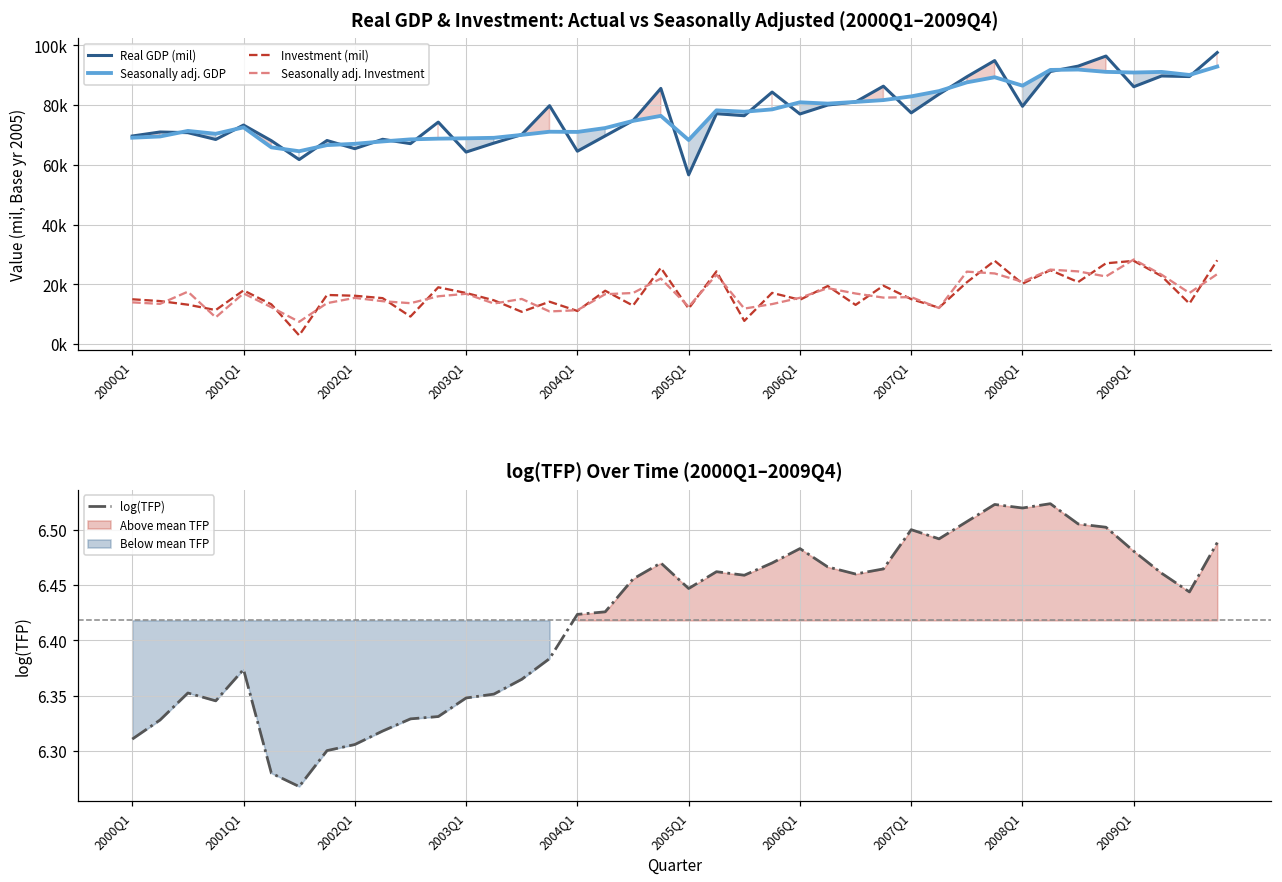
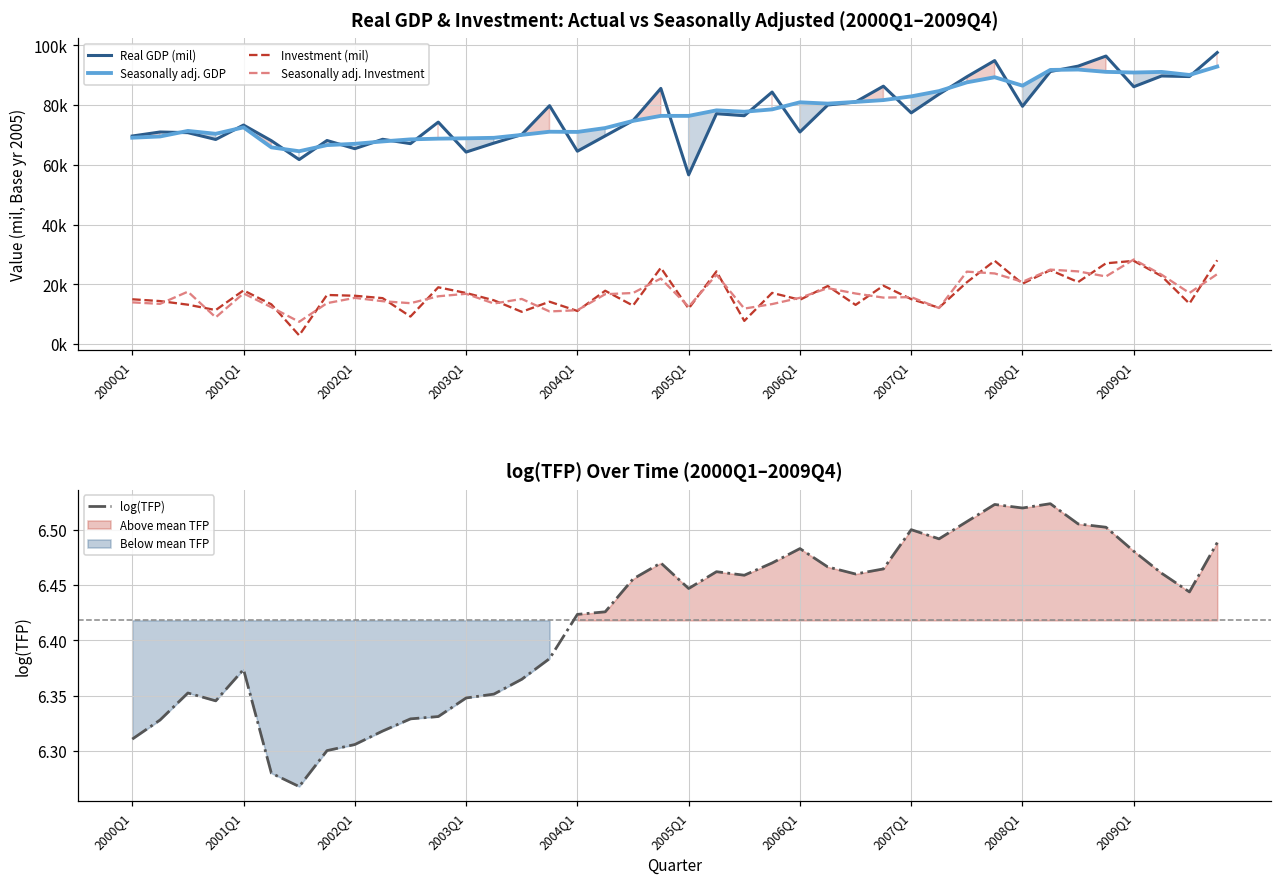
Real GDP & Investment: Actual vs Seasonally Adjusted (2000Q1–2009Q4), Seasonally adj. GDP, 2005Q1: 68000 -> 76000
Real GDP & Investment: Actual vs Seasonally Adjusted (2000Q1–2009Q4), Real GDP (mil), 2006Q1: 77000 -> 71000
